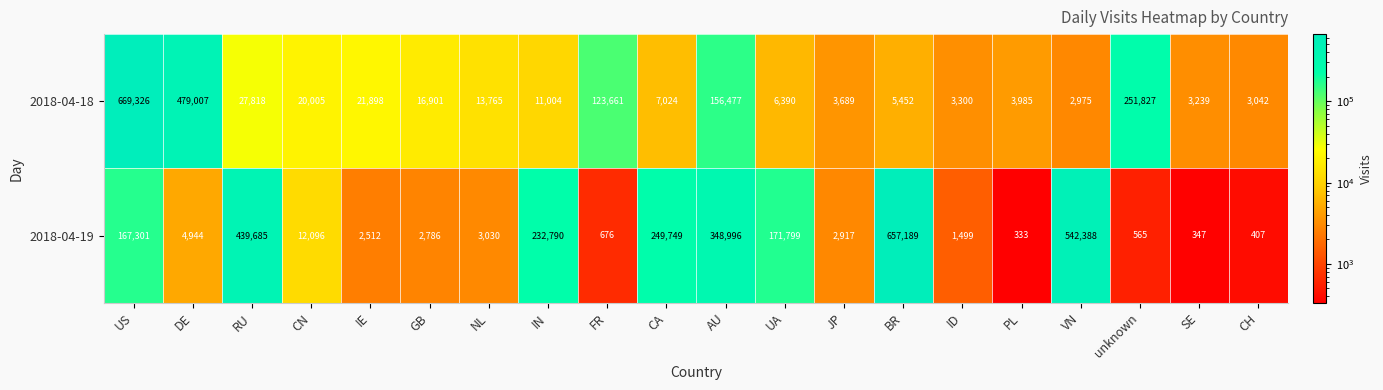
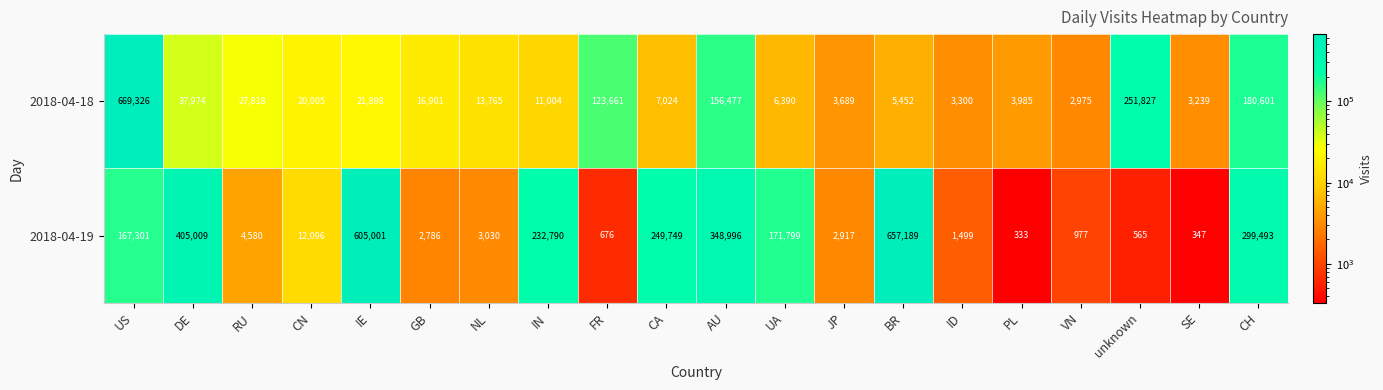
2018-04-18, DE: 479,007 -> 37,974
2018-04-18, CH: 3,042 -> 180,601
2018-04-19, DE: 4,944 -> 405,009
2018-04-19, RU: 439,685 -> 4,580
2018-04-19, IE: 2,512 -> 605,001
2018-04-19, VN: 542,388 -> 977
2018-04-19, CH: 407 -> 299,493
